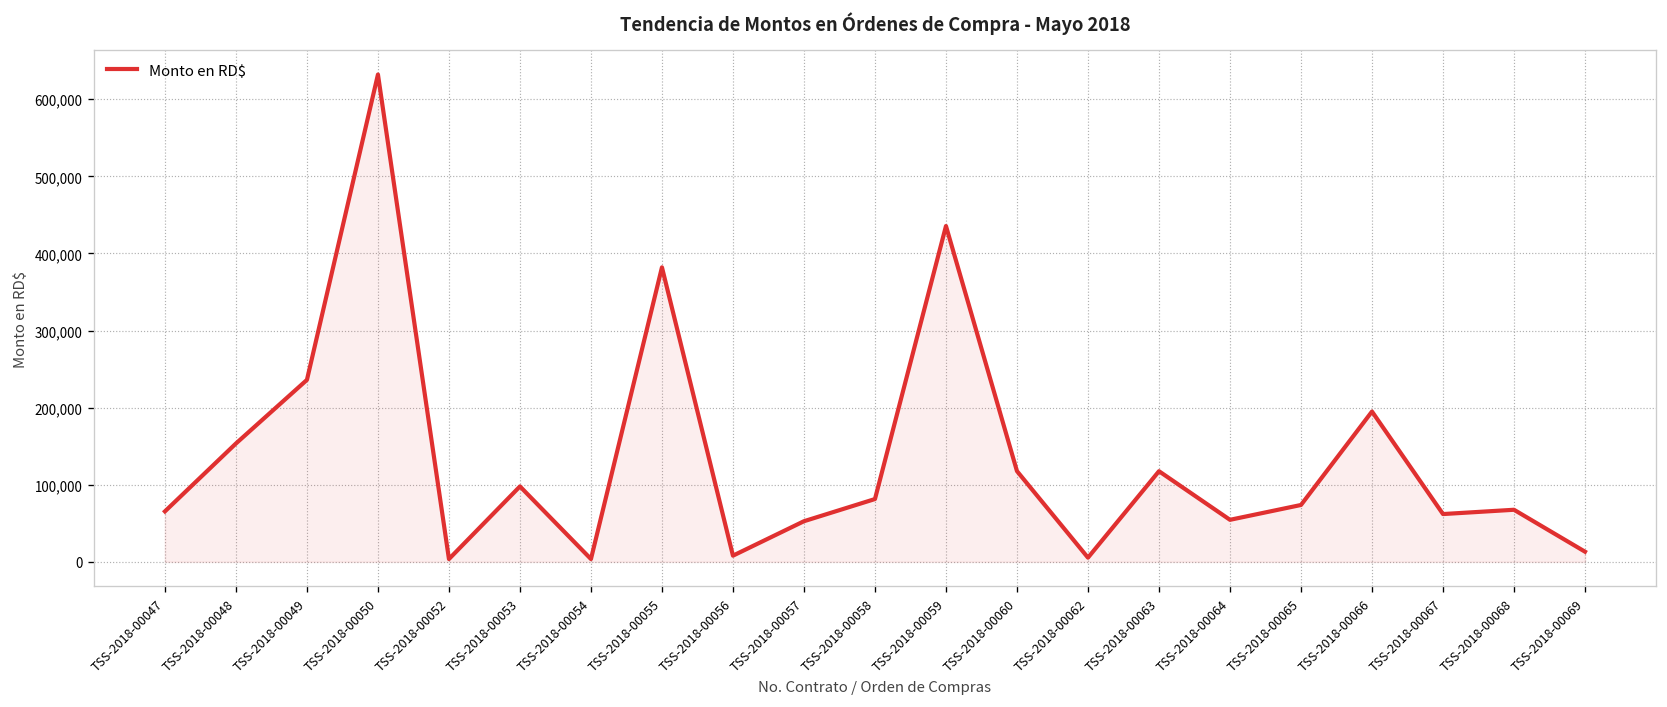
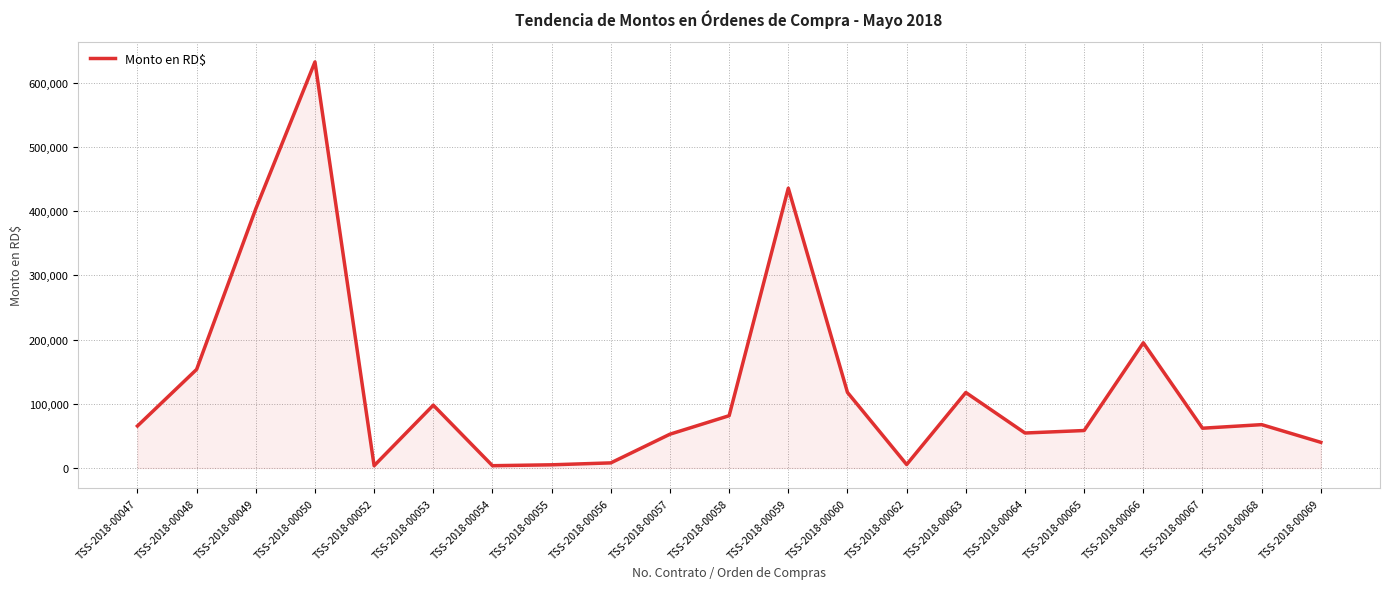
TSS-2018-00049: 240,000 -> 400,000
TSS-2018-00055: 380,000 -> 10,000
TSS-2018-00065: 70,000 -> 60,000
TSS-2018-00069: 10,000 -> 40,000
